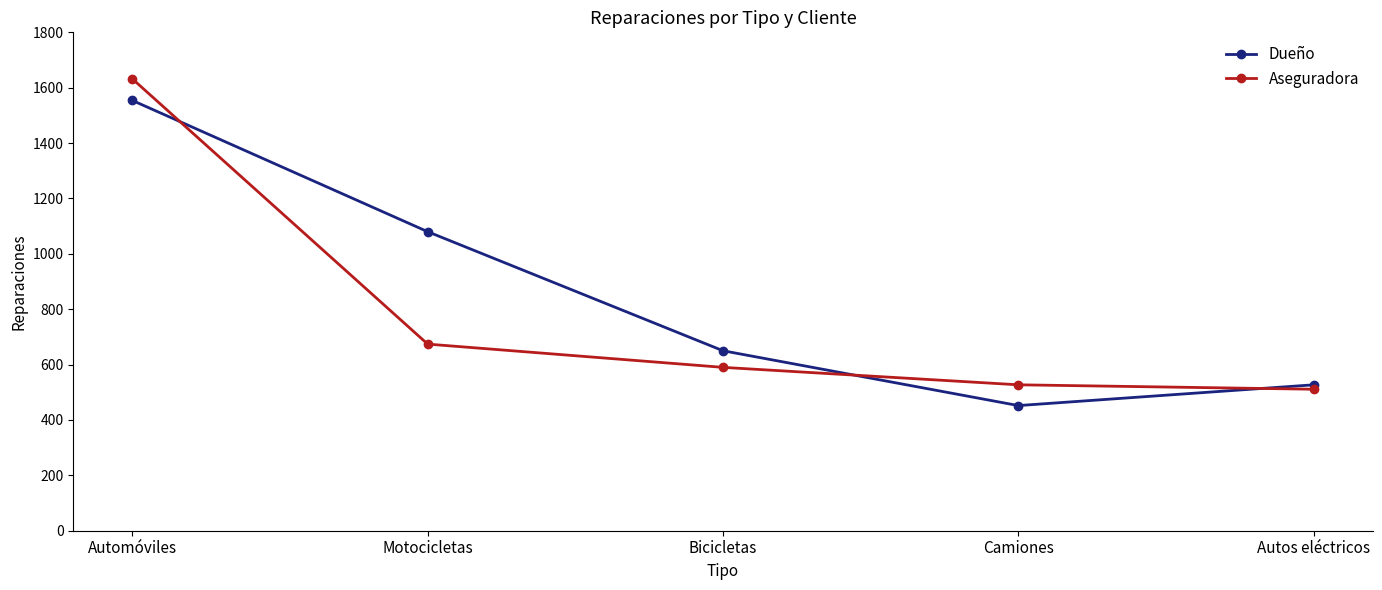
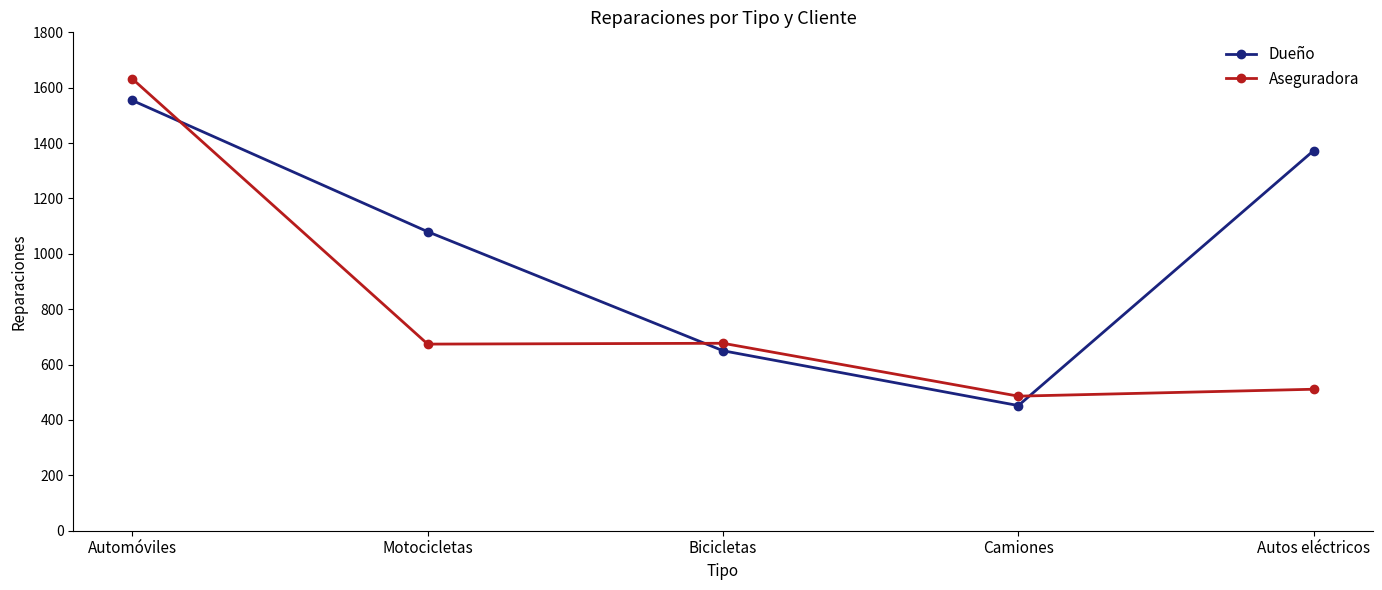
Aseguradora, Bicicletas: 590 -> 680
Aseguradora, Camiones: 530 -> 490
Dueño, Autos eléctricos: 530 -> 1370
